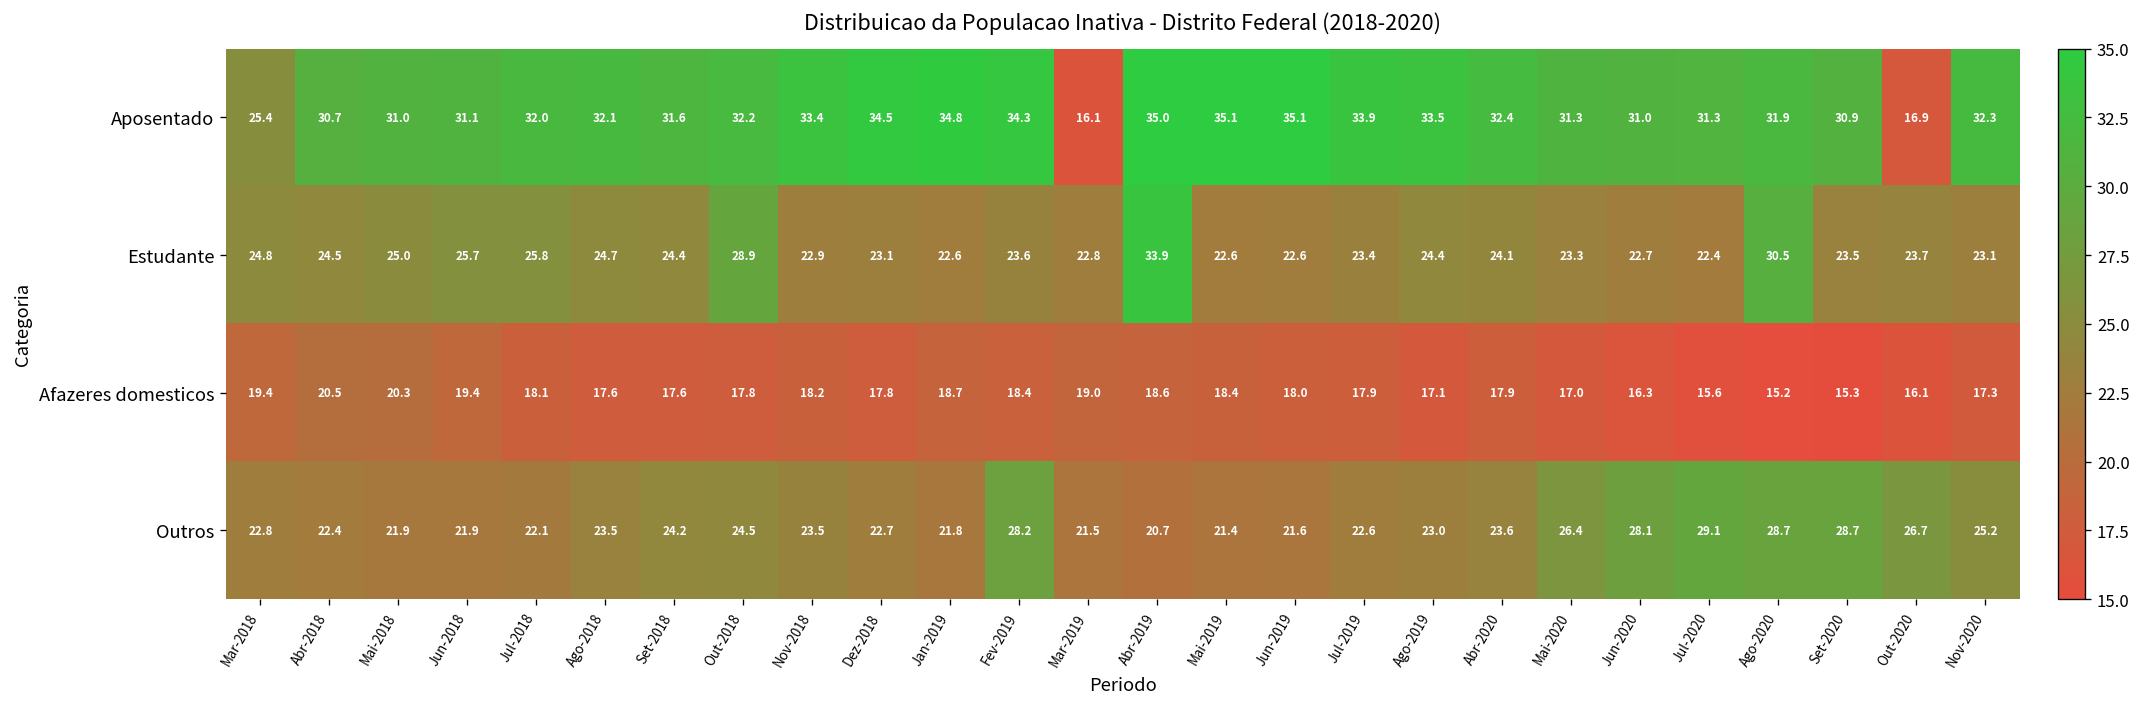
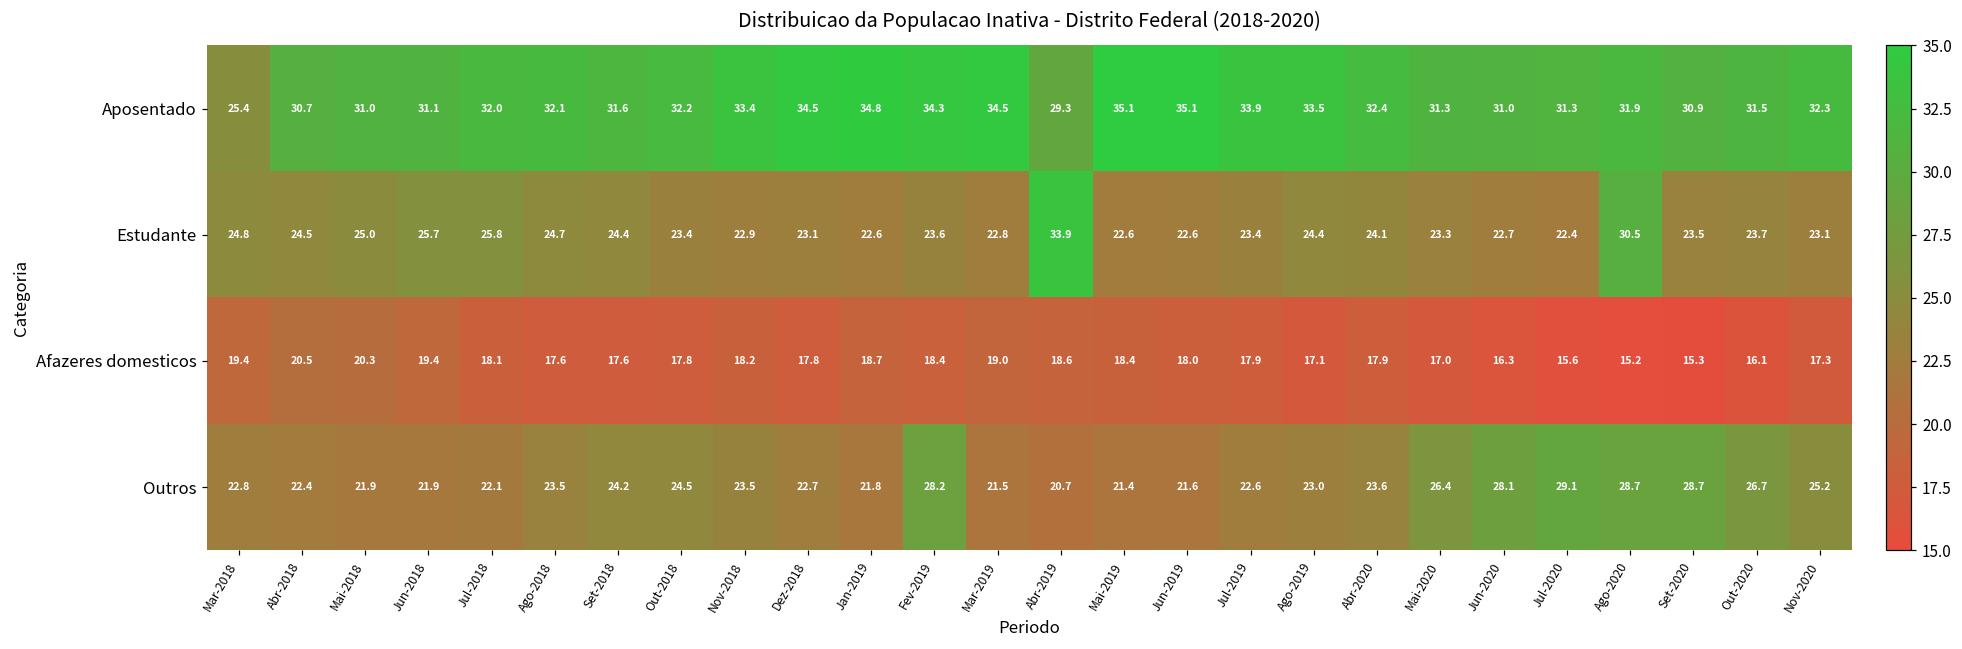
Aposentado, Mar-2019: 16.1 -> 34.5
Aposentado, Abr-2019: 35.0 -> 29.3
Aposentado, Out-2020: 16.9 -> 31.5
Estudante, Out-2018: 28.9 -> 23.4
